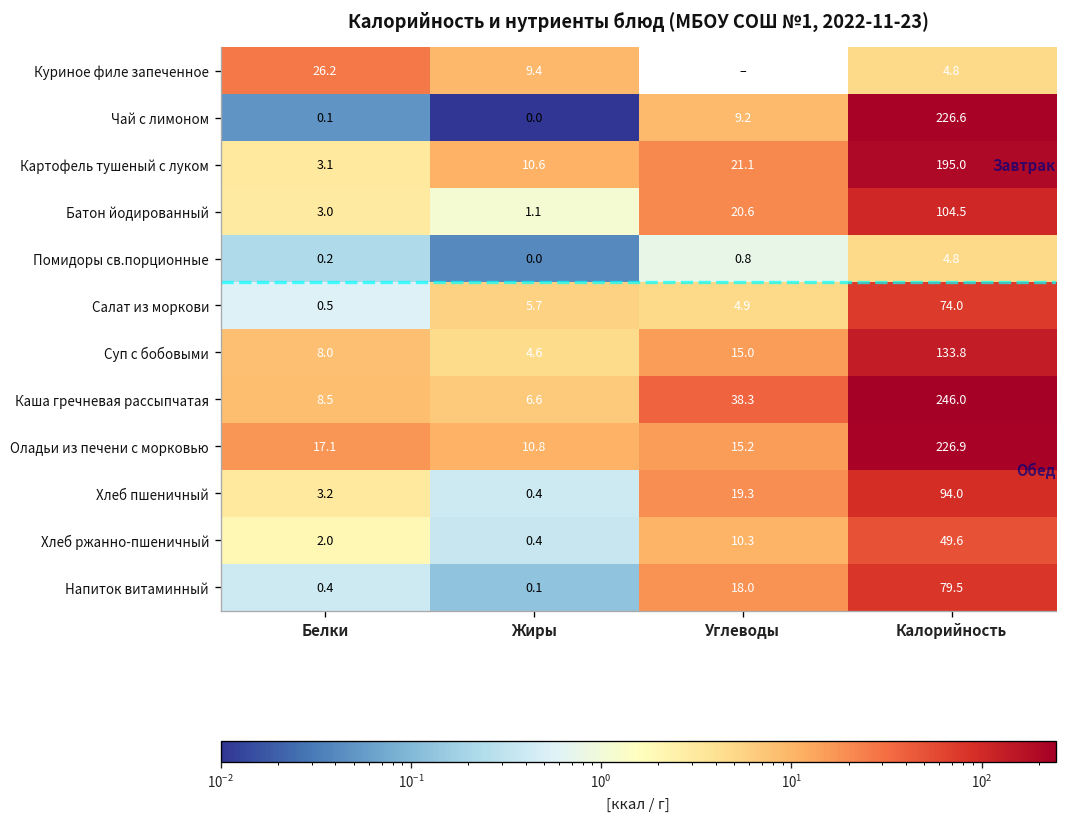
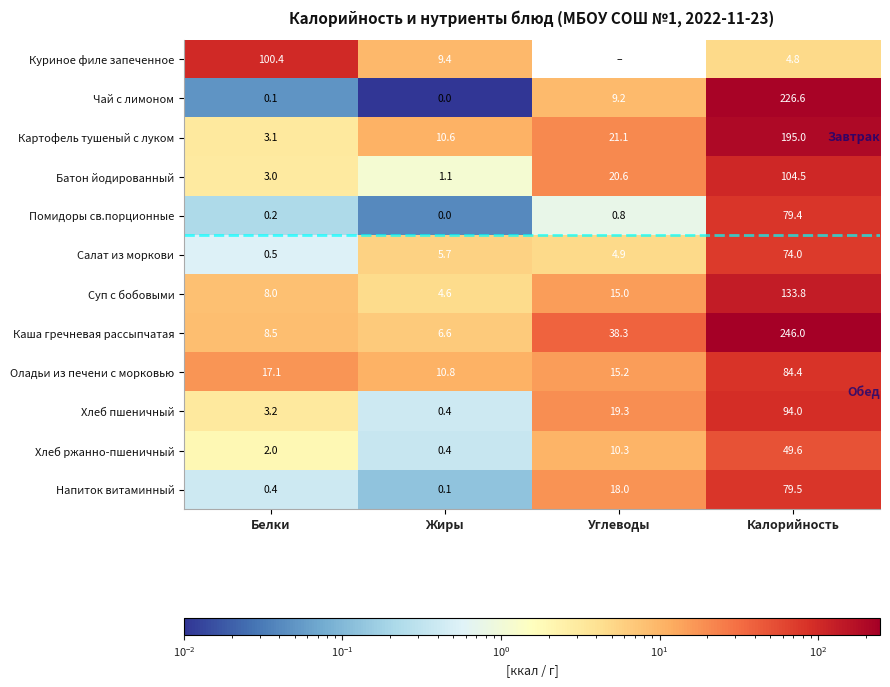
Куриное филе запеченное, Белки: 26.2 -> 100.4
Помидоры св.порционные, Калорийность: 4.8 -> 79.4
Оладьи из печени с морковью, Калорийность: 226.9 -> 84.4
